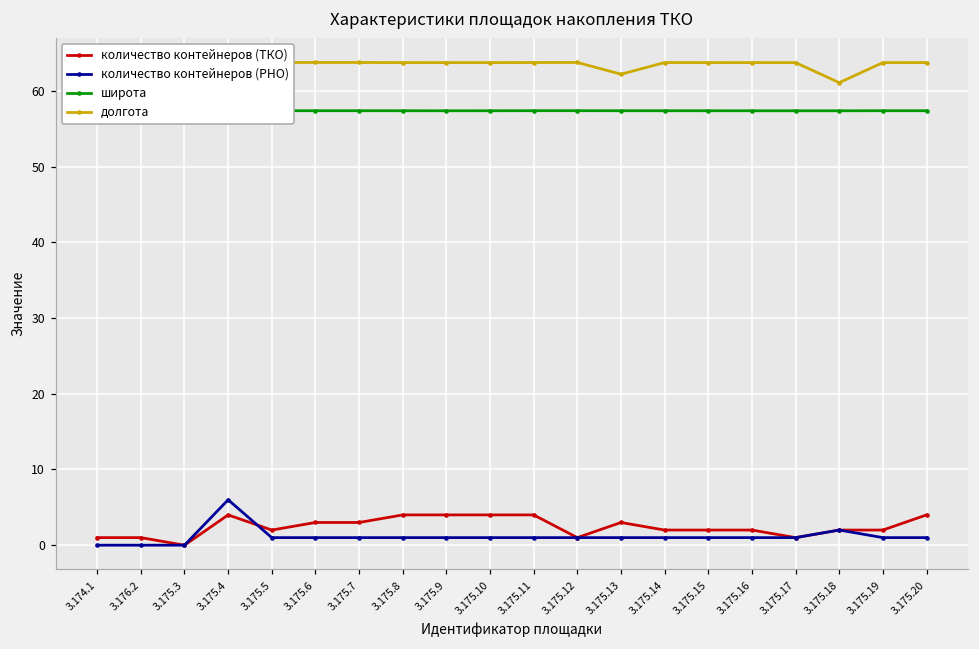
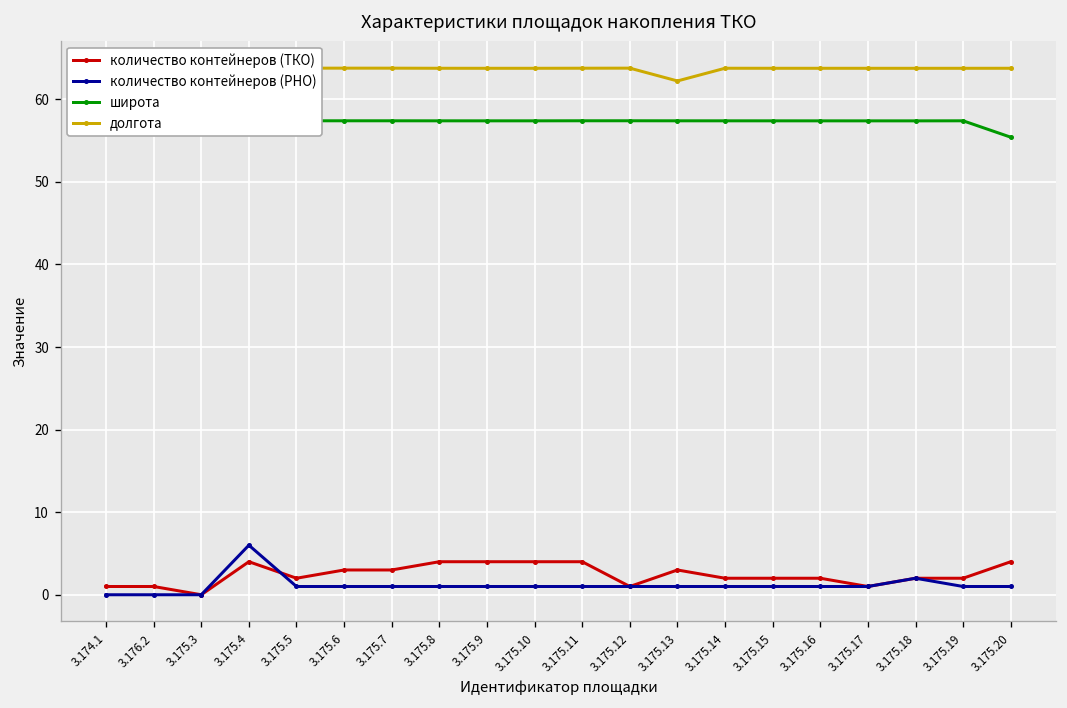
долгота, 3.175.18: 61 -> 64
широта, 3.175.20: 57 -> 55
